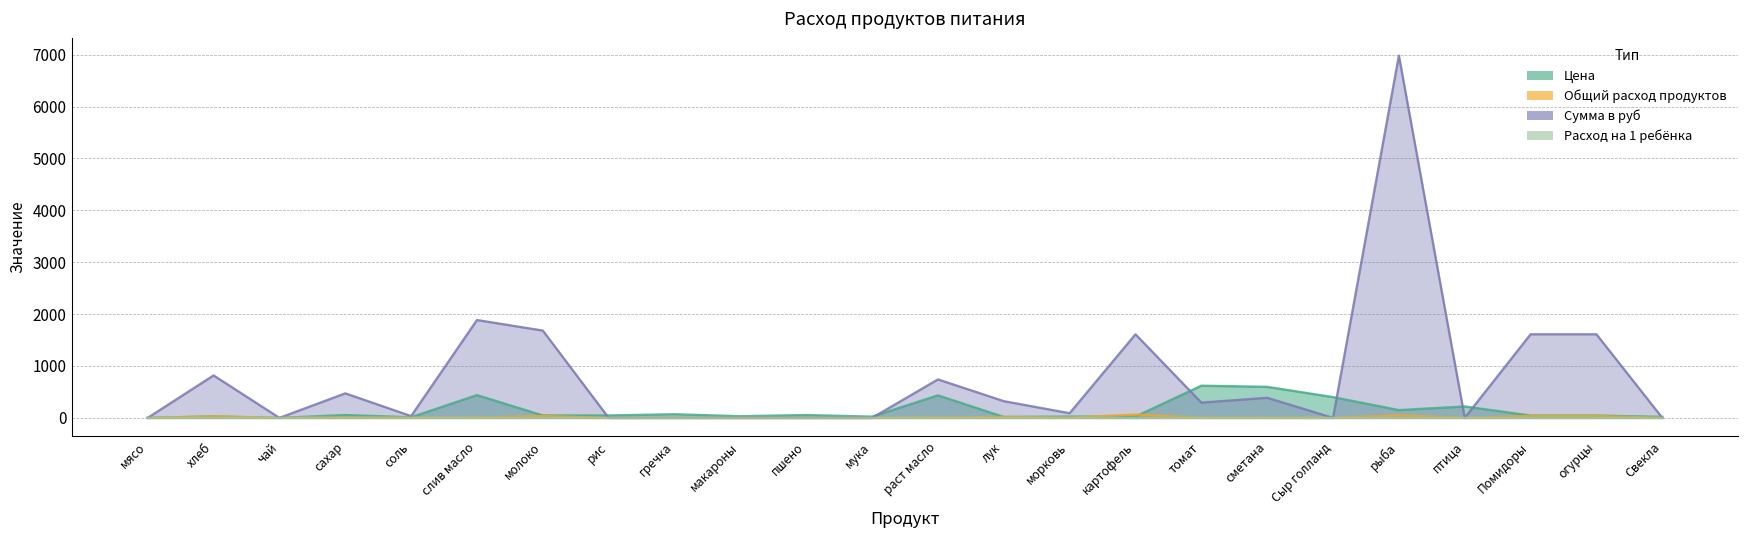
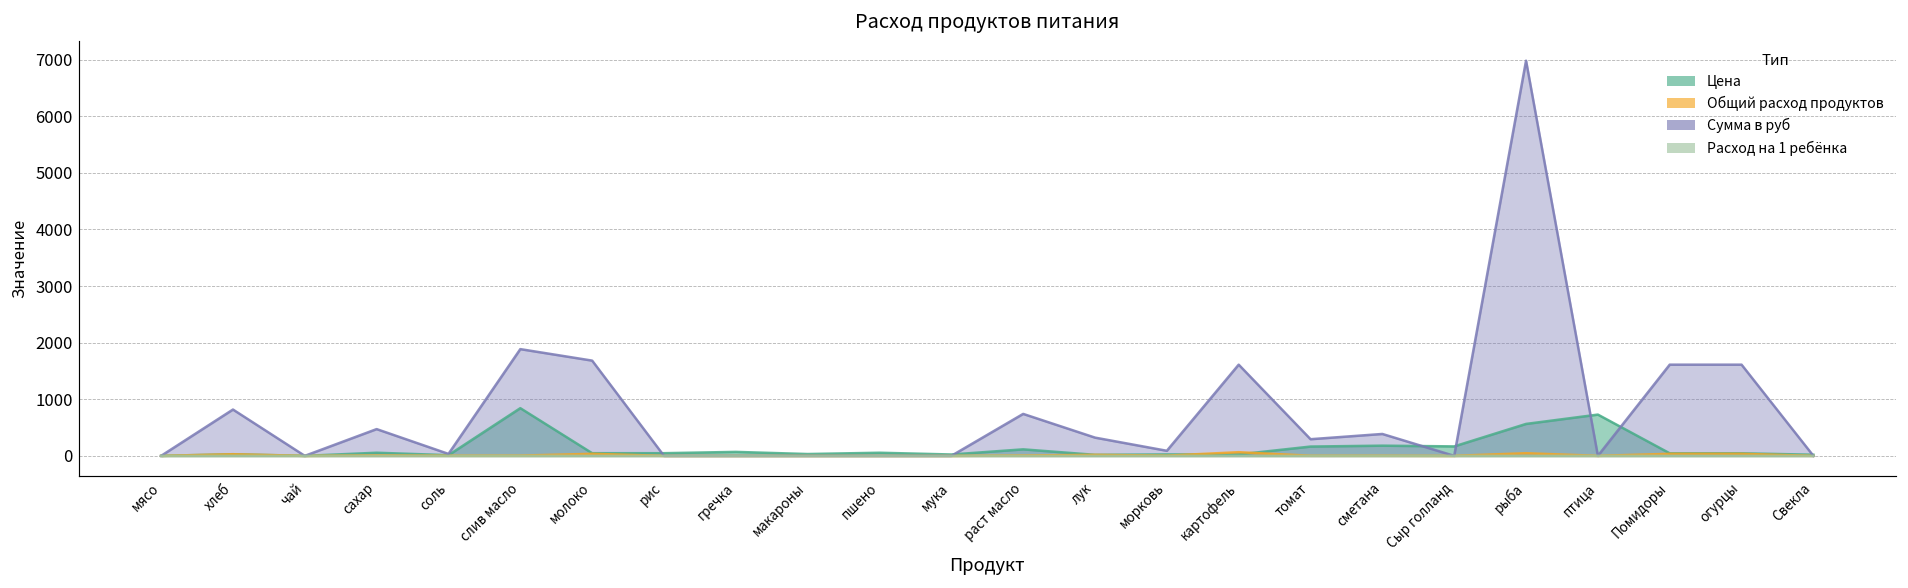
Цена, слив масло: 400 -> 800
Цена, раст масло: 400 -> 100
Цена, томат: 600 -> 200
Цена, сметана: 600 -> 200
Цена, Сыр голланд: 400 -> 200
Цена, рыба: 200 -> 600
Цена, птица: 200 -> 700
